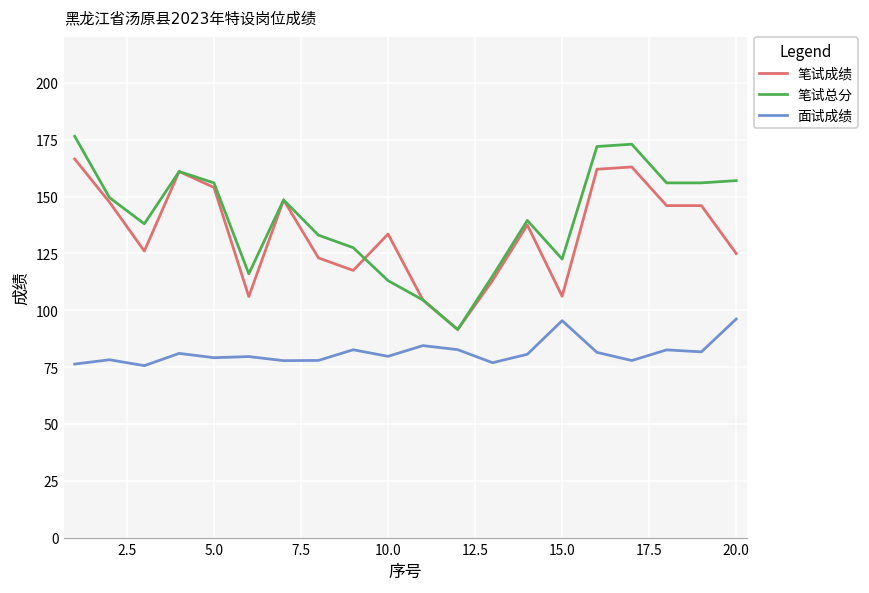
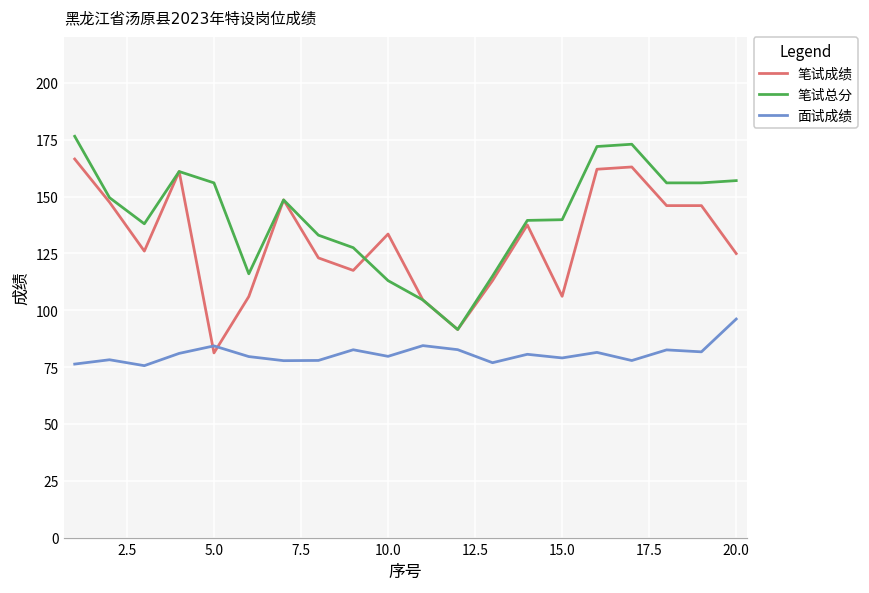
笔试成绩, 5.0: 154 -> 81
面试成绩, 5.0: 79 -> 84
笔试总分, 15.0: 123 -> 140
面试成绩, 15.0: 95 -> 79
